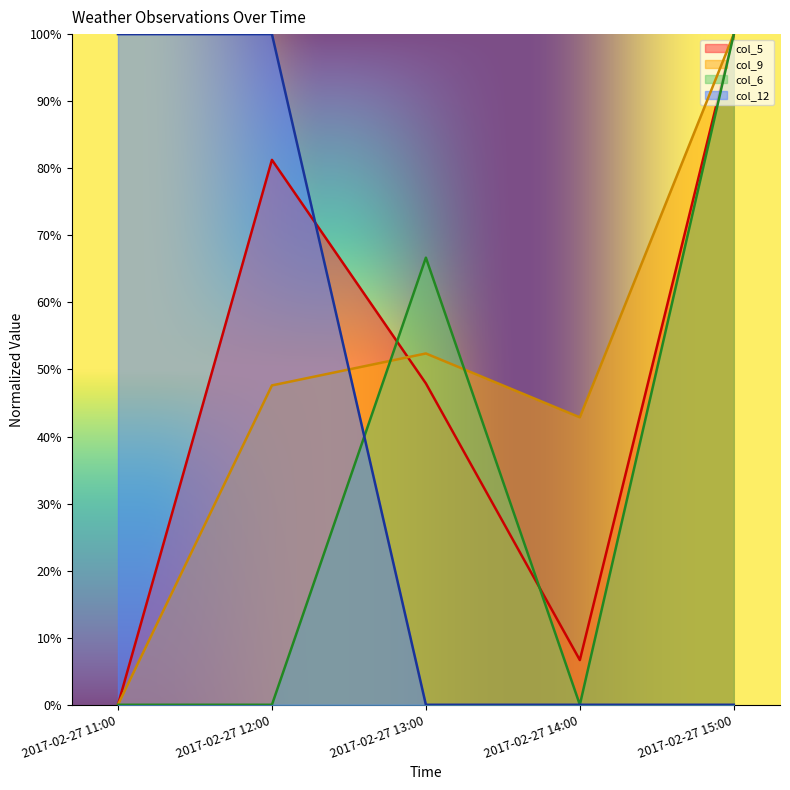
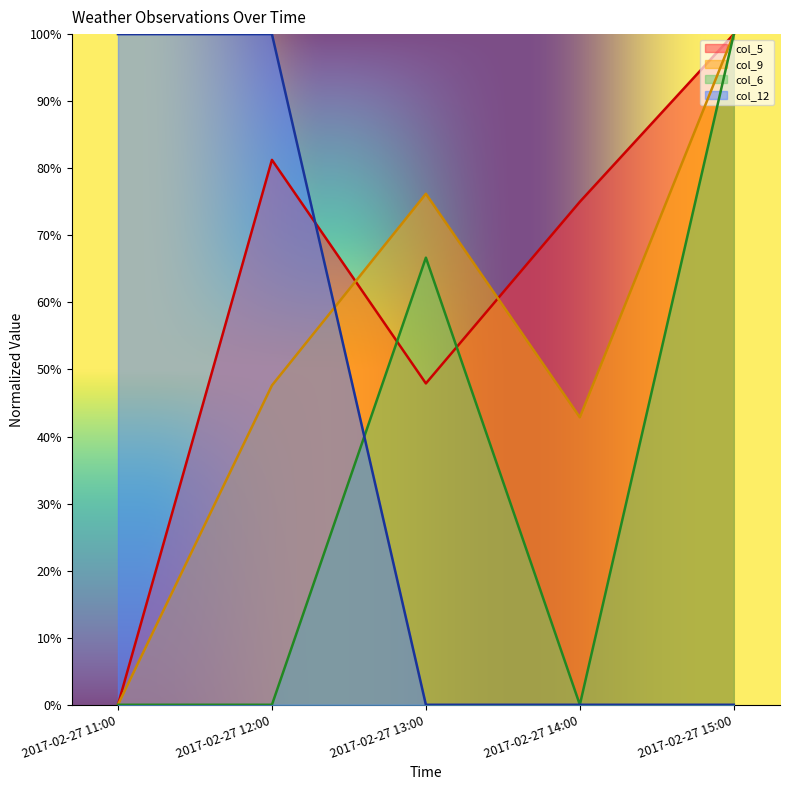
col_9, 2017-02-27 13:00: 52% -> 76%
col_5, 2017-02-27 14:00: 7% -> 75%
